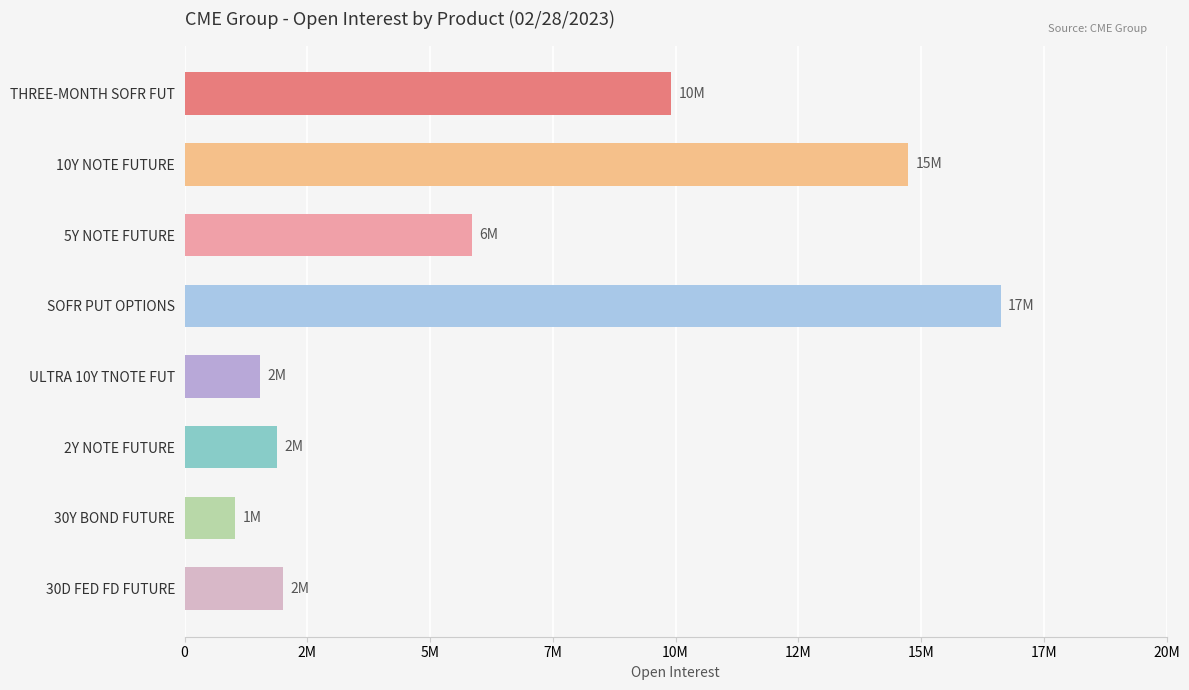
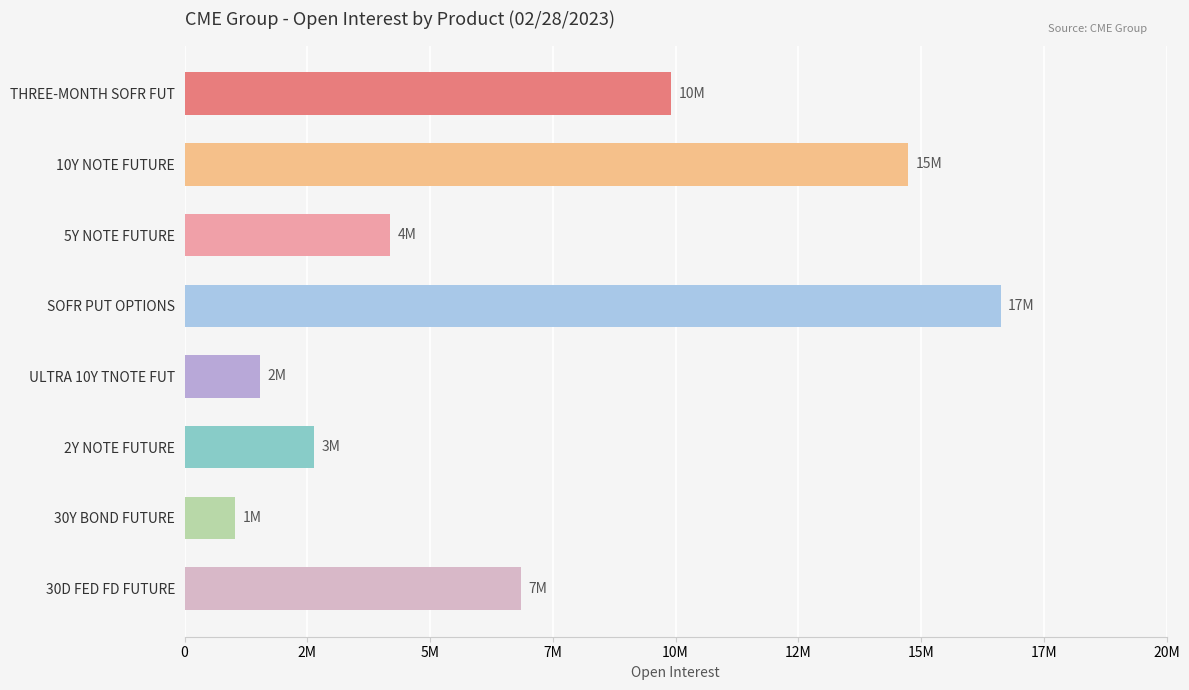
5Y NOTE FUTURE: 6M -> 4M
2Y NOTE FUTURE: 2M -> 3M
30D FED FD FUTURE: 2M -> 7M
